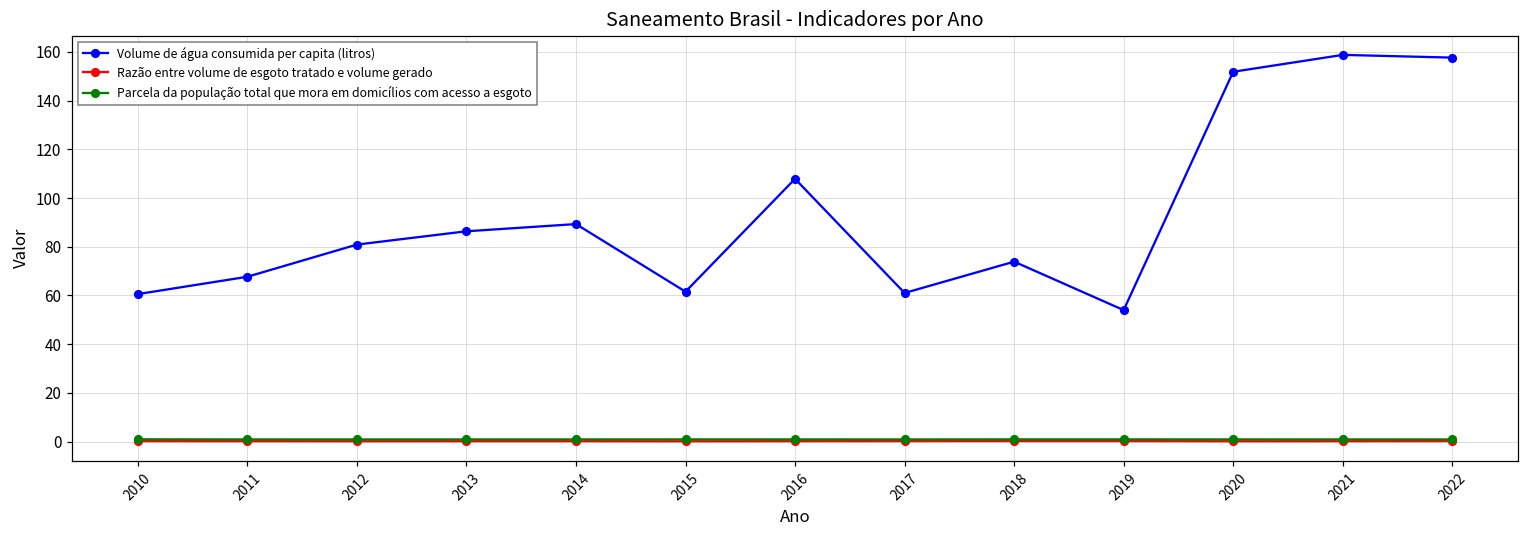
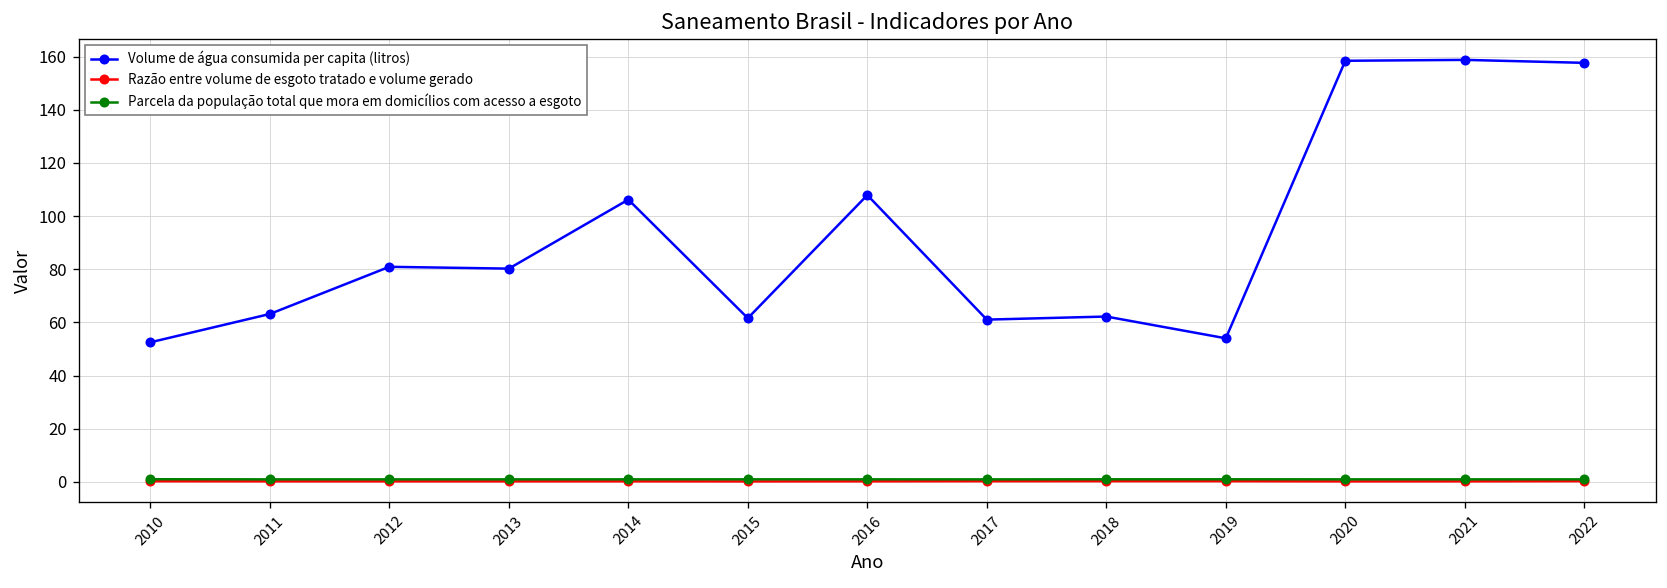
Volume de água consumida per capita (litros), 2010: 61 -> 52
Volume de água consumida per capita (litros), 2011: 68 -> 63
Volume de água consumida per capita (litros), 2013: 86 -> 80
Volume de água consumida per capita (litros), 2014: 89 -> 106
Volume de água consumida per capita (litros), 2018: 74 -> 62
Volume de água consumida per capita (litros), 2020: 152 -> 158
